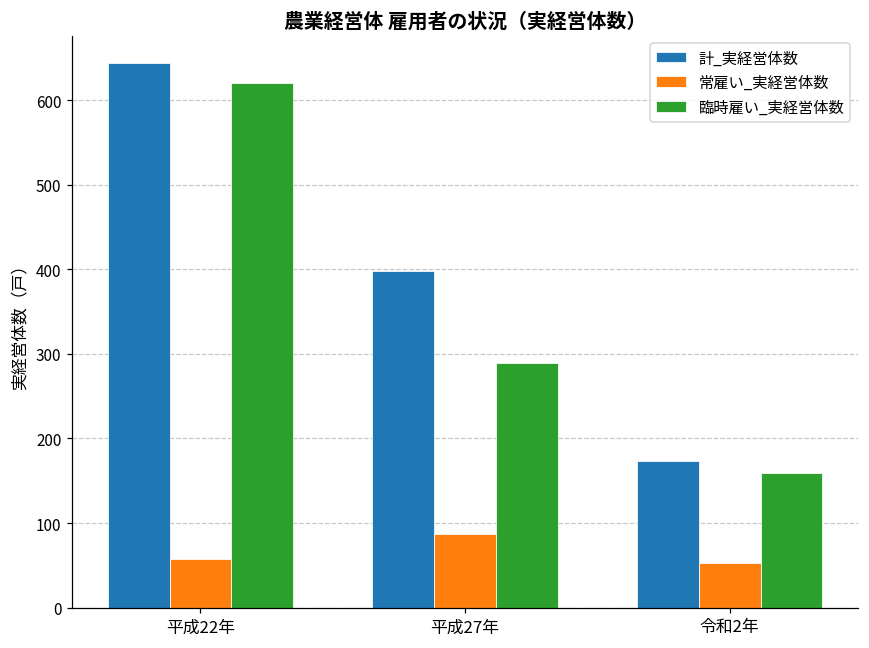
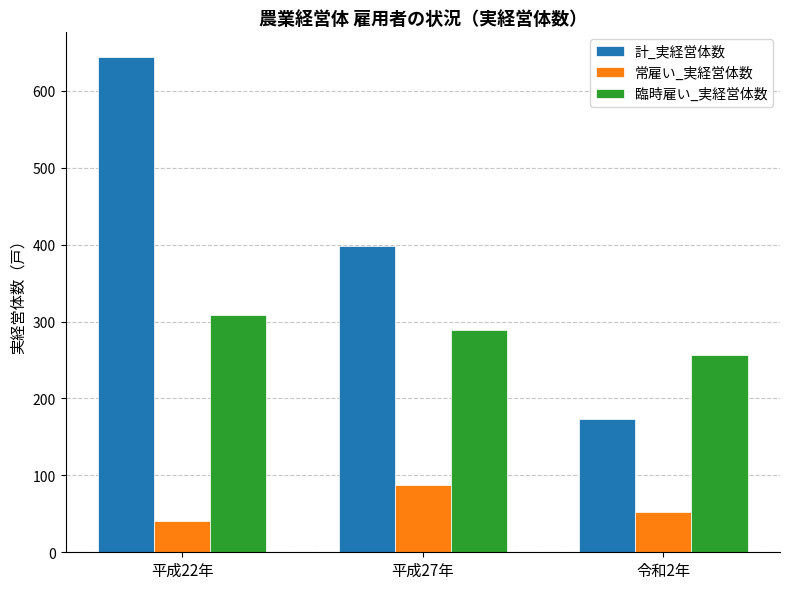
常雇い_実経営体数, 平成22年: 60 -> 40
臨時雇い_実経営体数, 平成22年: 620 -> 310
臨時雇い_実経営体数, 令和2年: 160 -> 260
